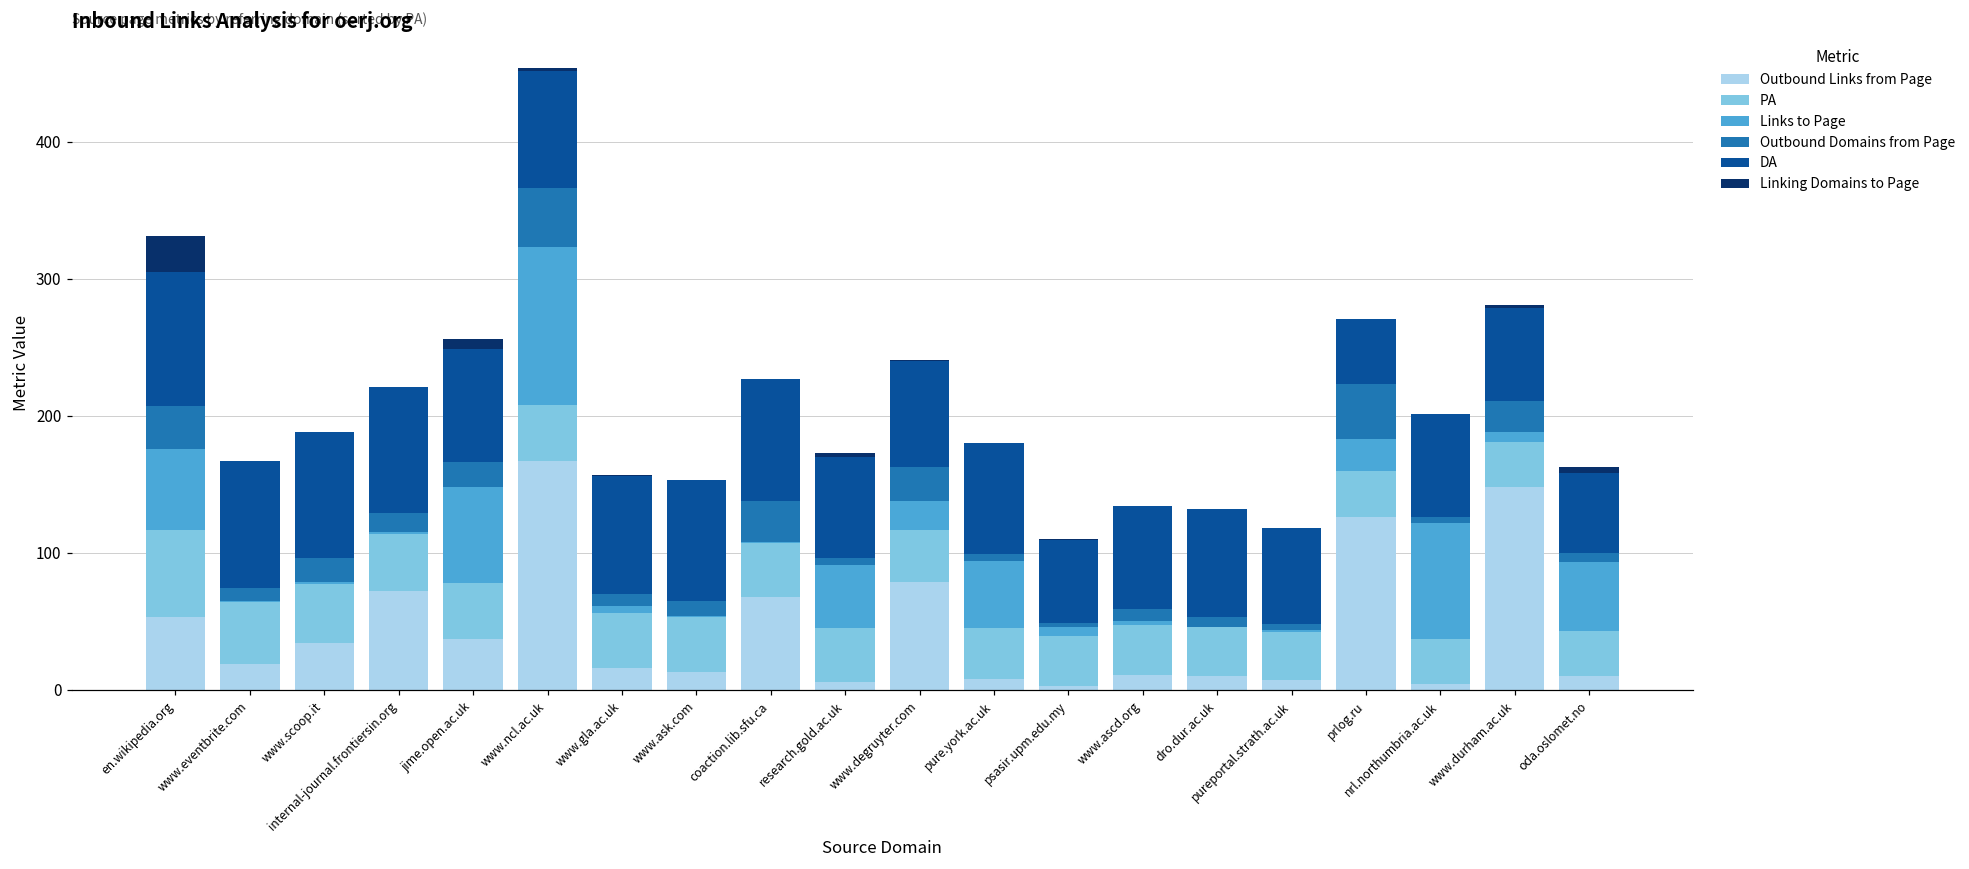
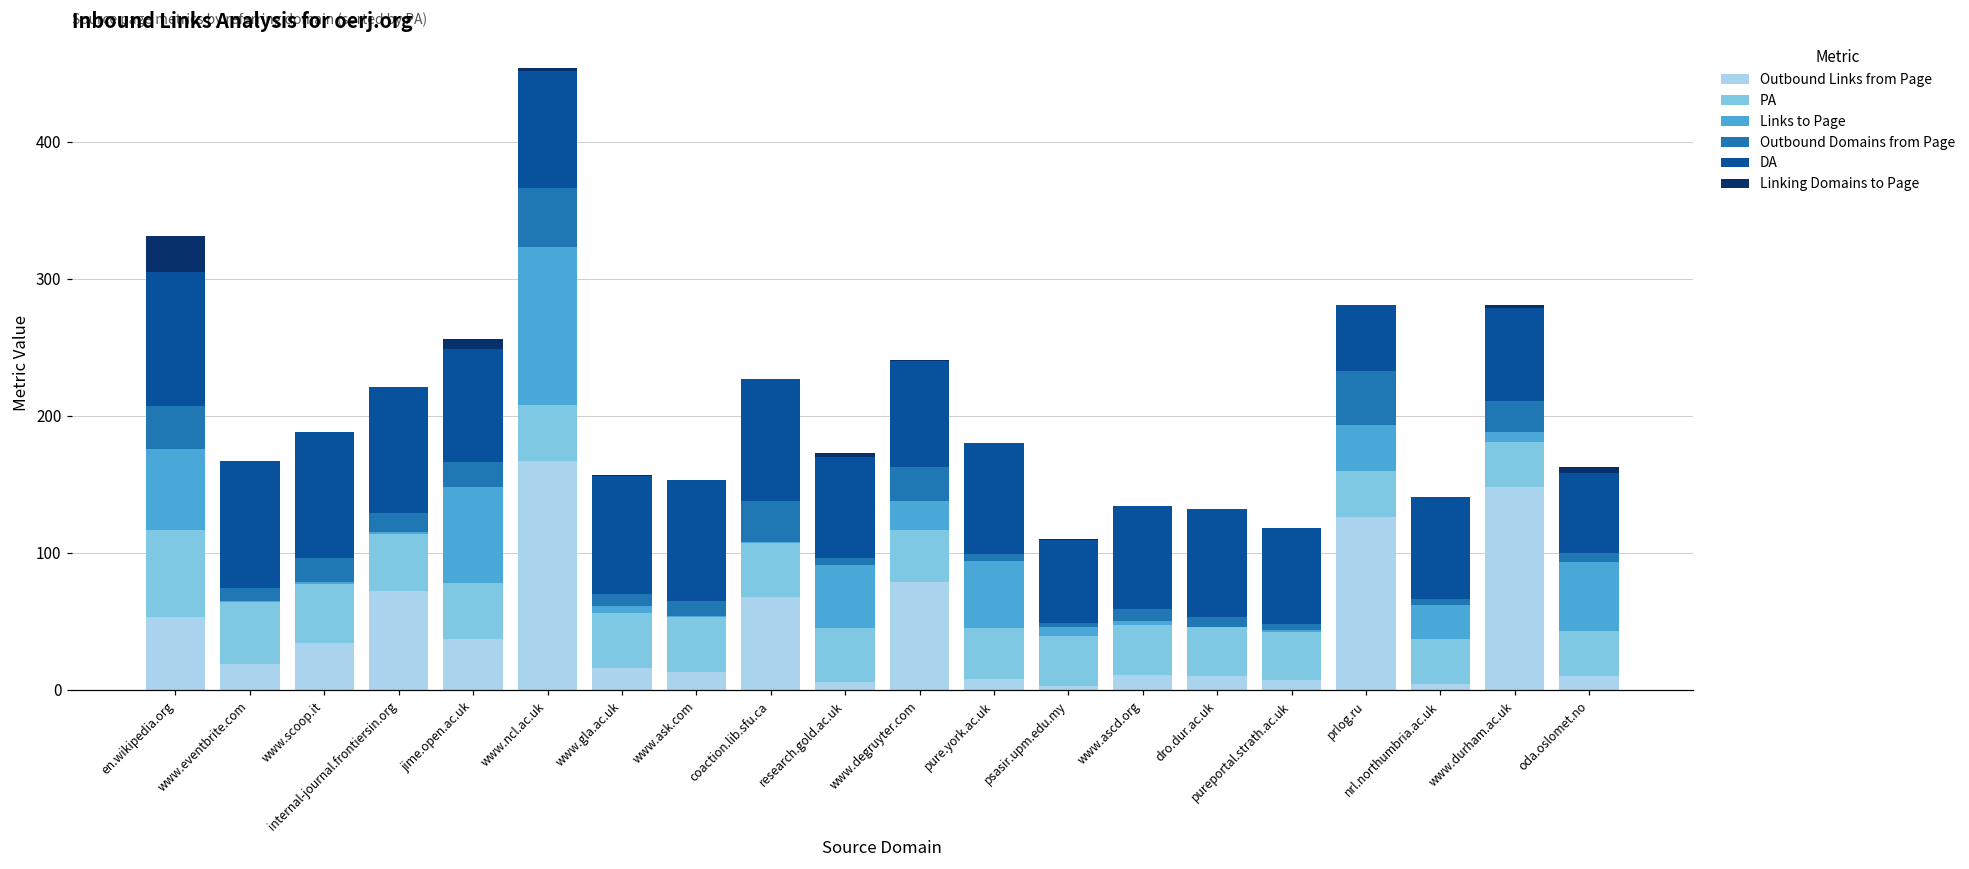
Links to Page, prlog.ru: 23 -> 33
Links to Page, nrl.northumbria.ac.uk: 85 -> 25
